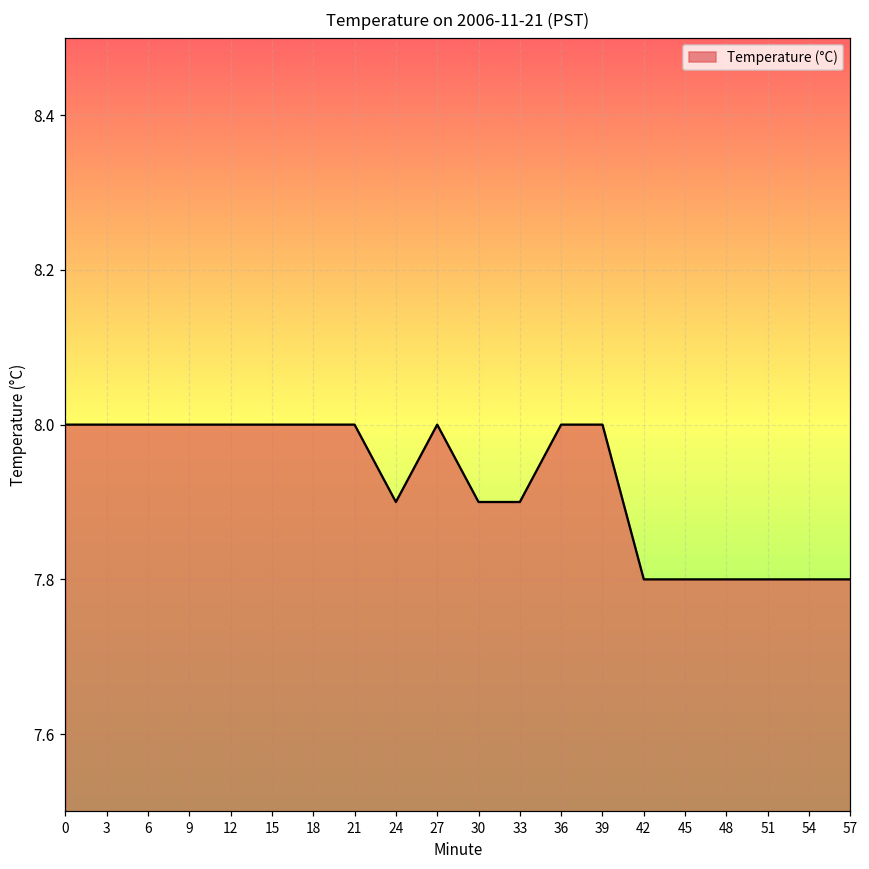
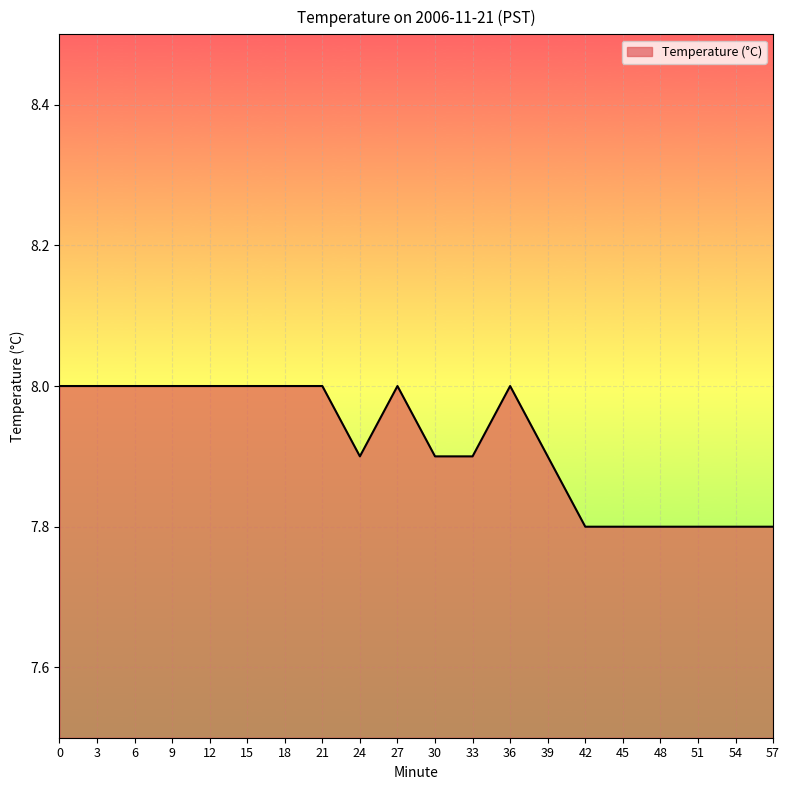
39: 8.0 -> 7.9
